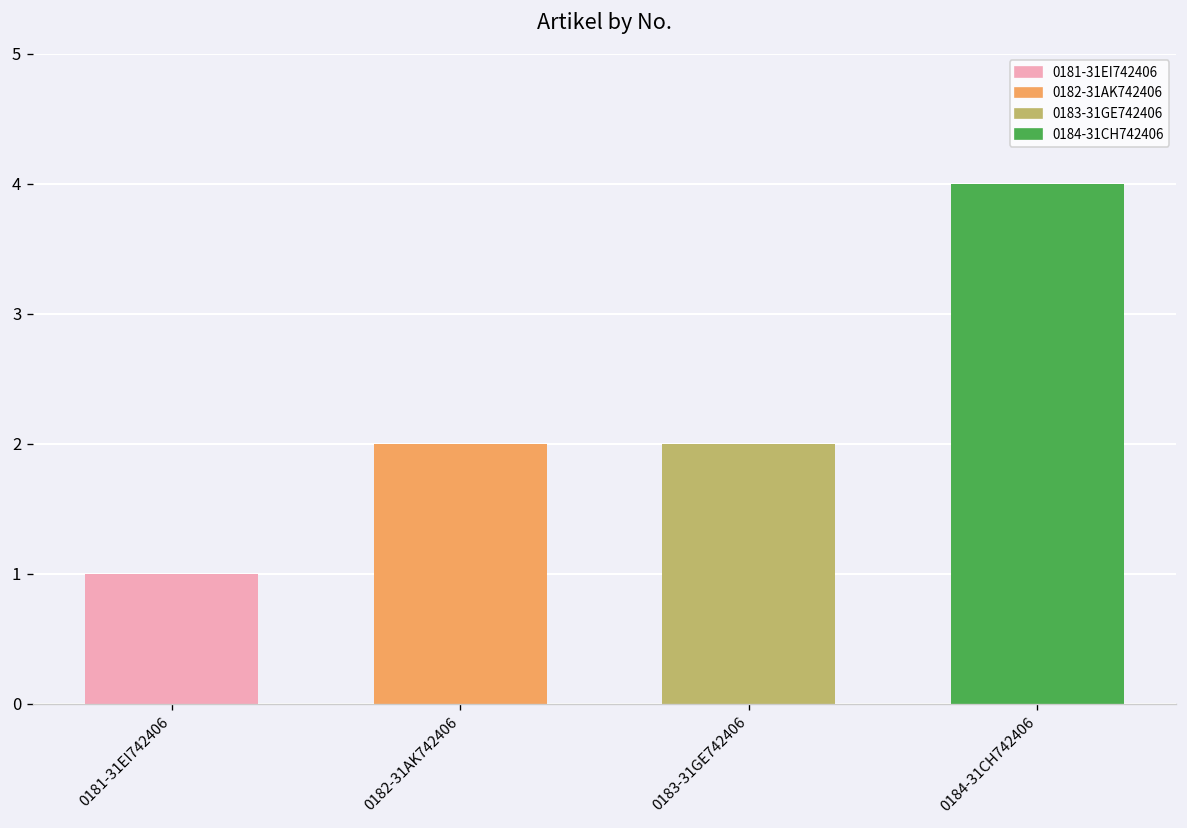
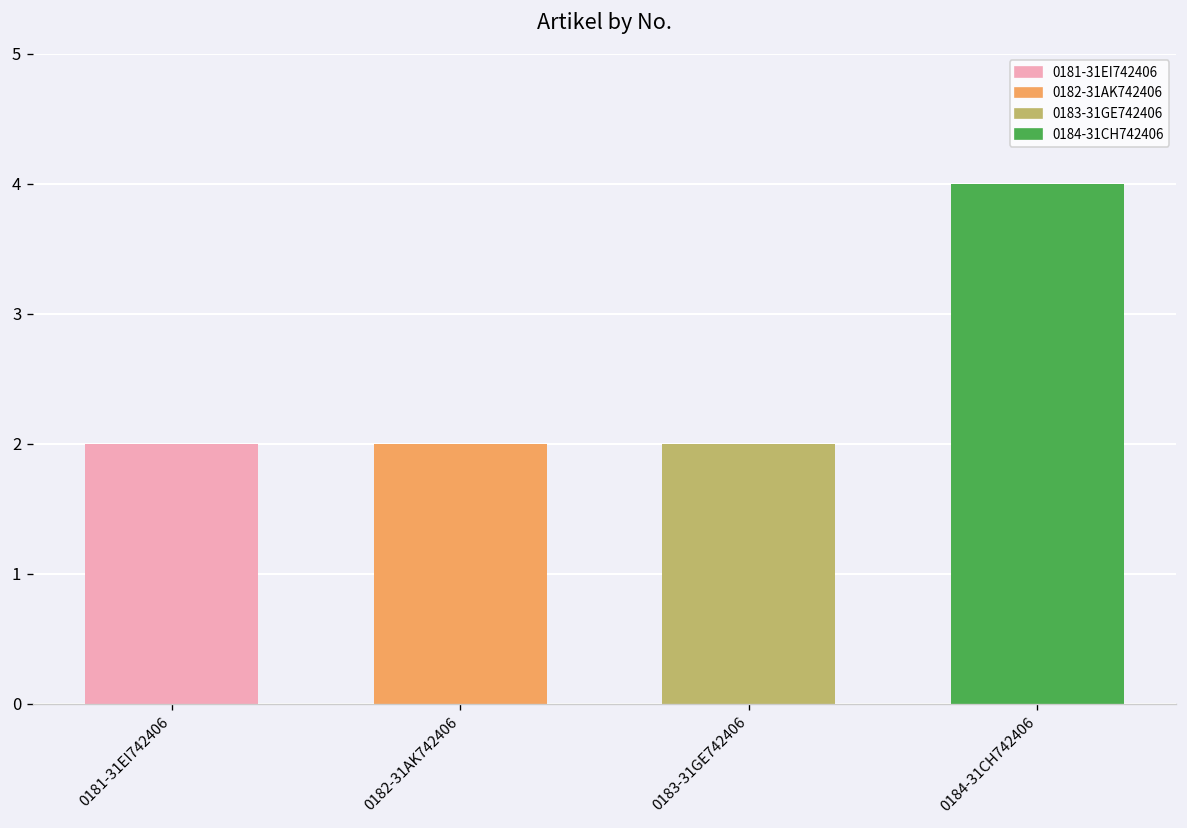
0181-31EI742406: 1 -> 2
